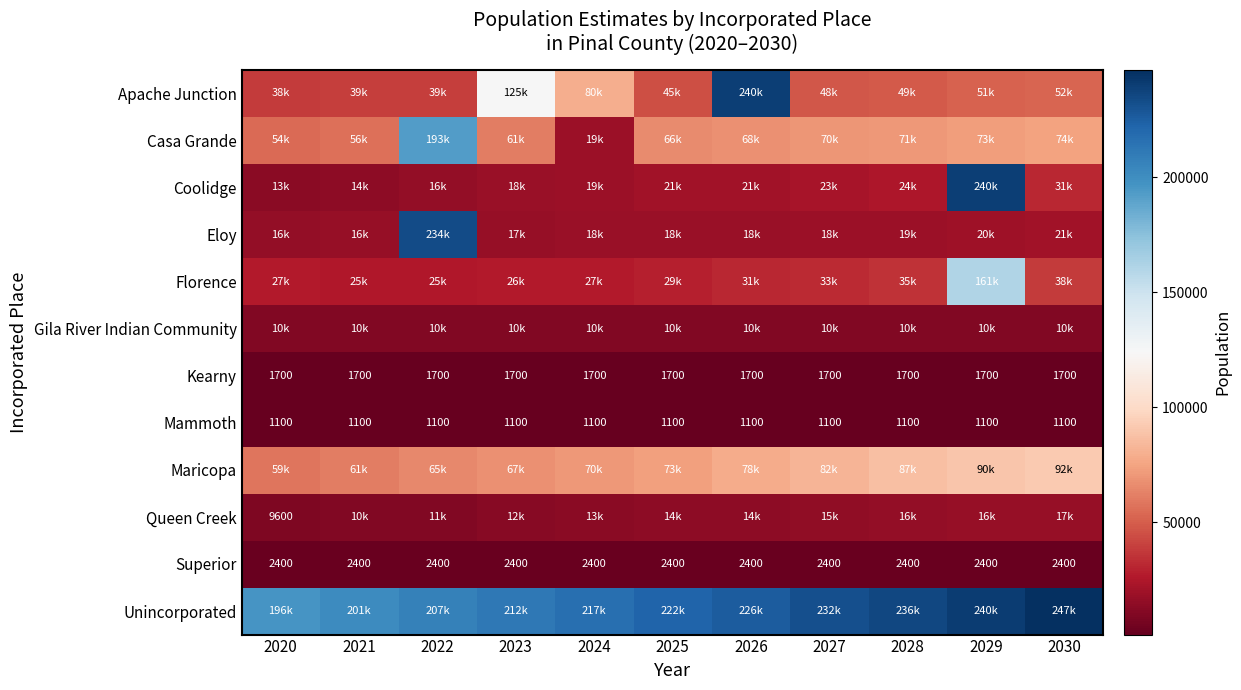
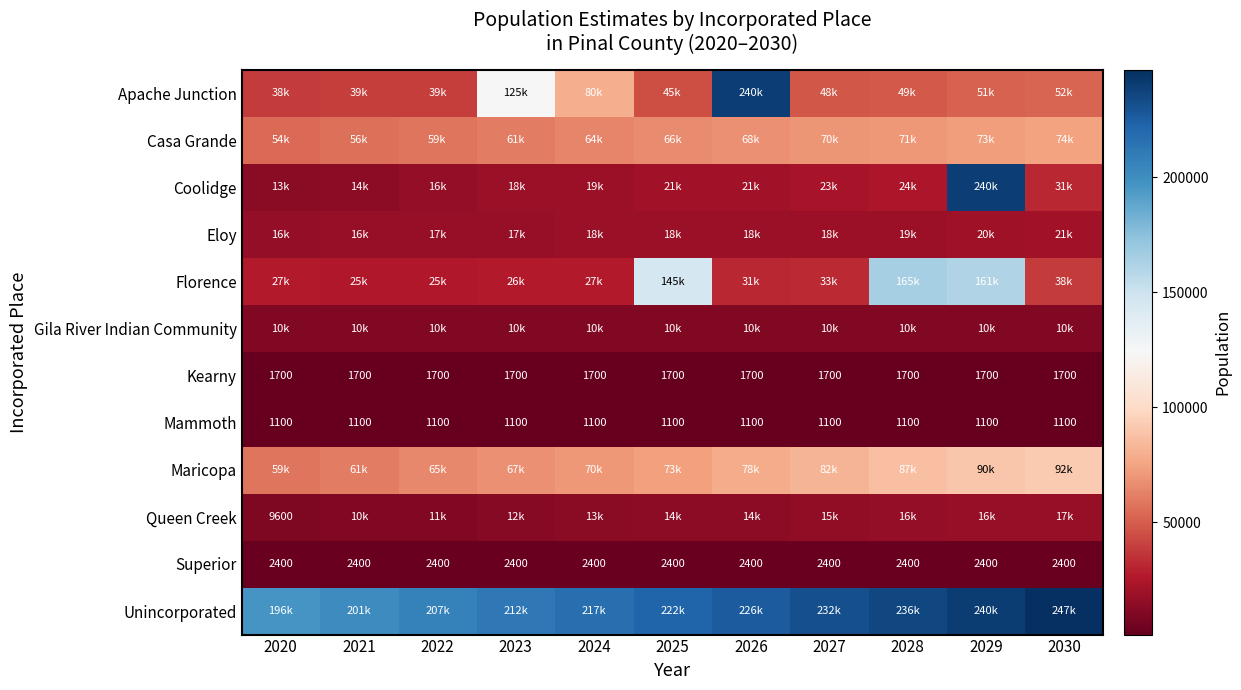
Casa Grande, 2022: 193k -> 59k
Casa Grande, 2024: 19k -> 64k
Eloy, 2022: 234k -> 17k
Florence, 2025: 29k -> 145k
Florence, 2028: 35k -> 165k
